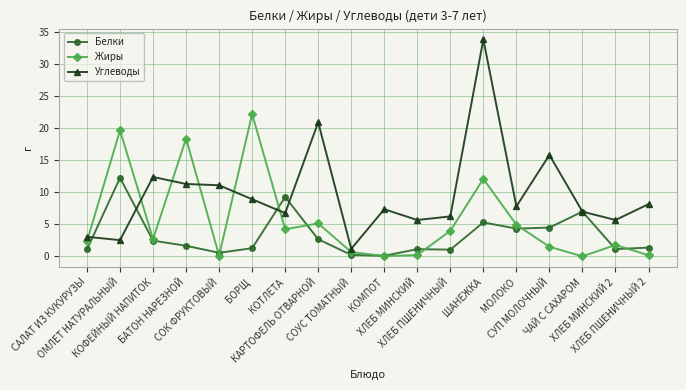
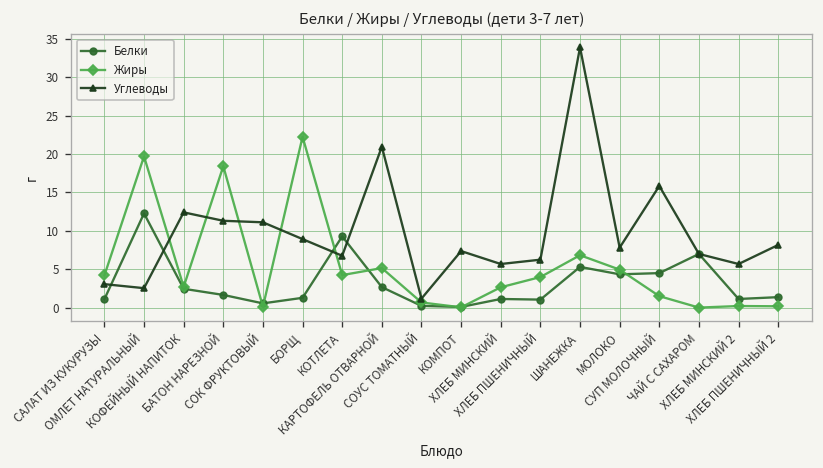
Жиры, САЛАТ ИЗ КУКУРУЗЫ: 2 -> 4
Жиры, ХЛЕБ МИНСКИЙ: 0 -> 3
Жиры, ШАНЕЖКА: 12 -> 7
Жиры, ХЛЕБ МИНСКИЙ 2: 2 -> 0
